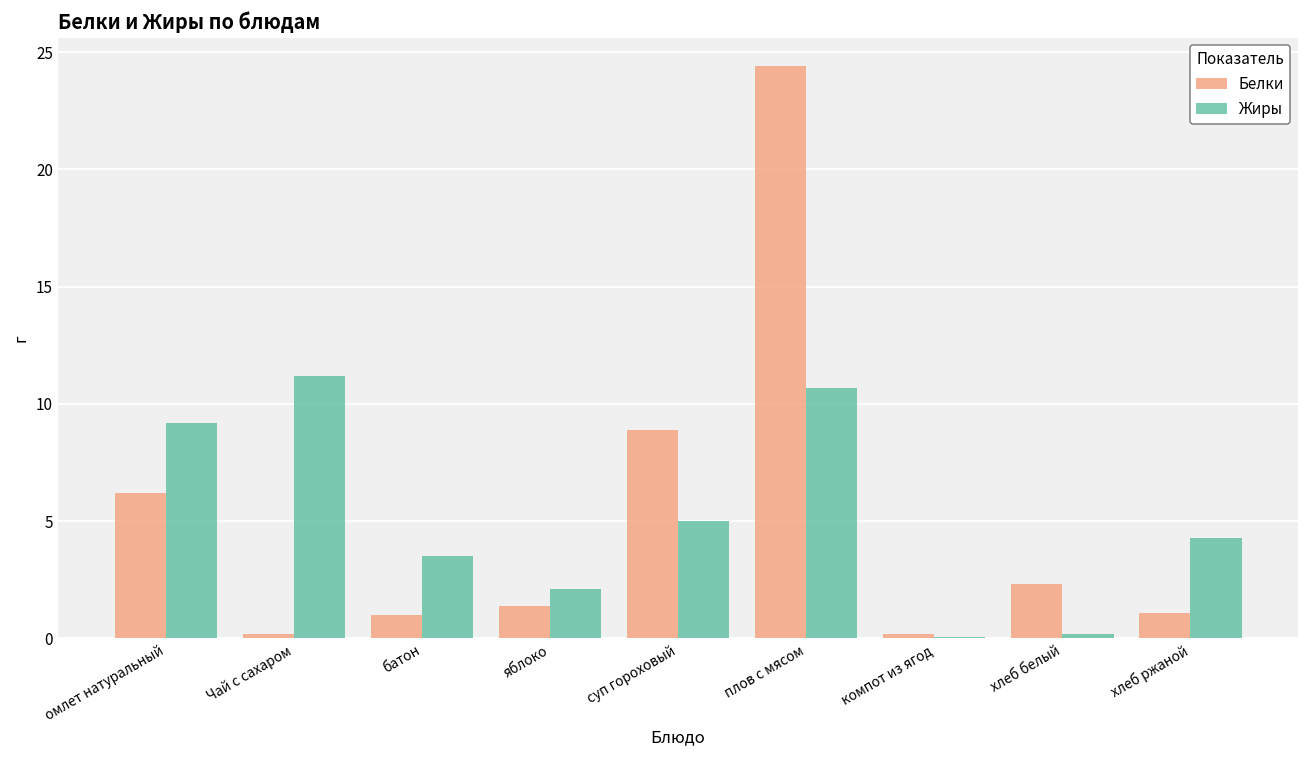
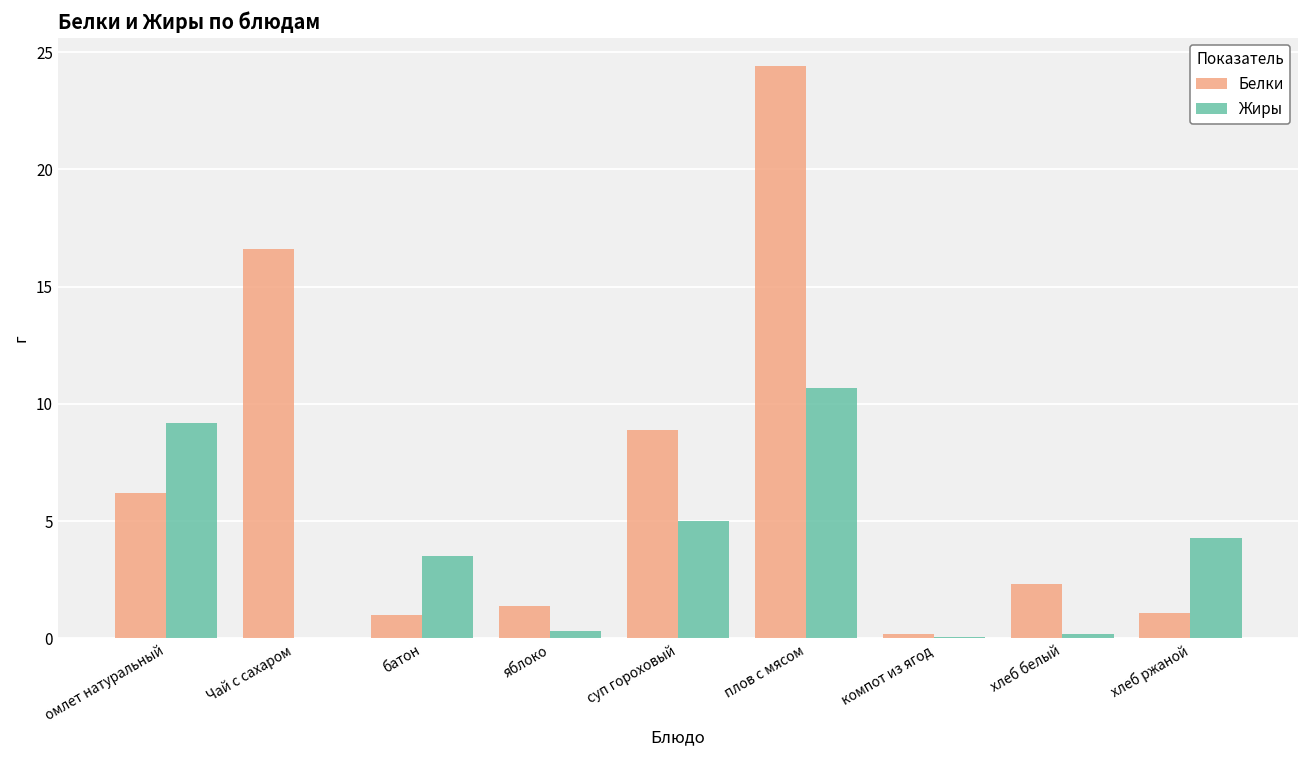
Белки, Чай с сахаром: 0.2 -> 16.6
Жиры, Чай с сахаром: 11.2 -> 0.0
Жиры, яблоко: 2.1 -> 0.3
